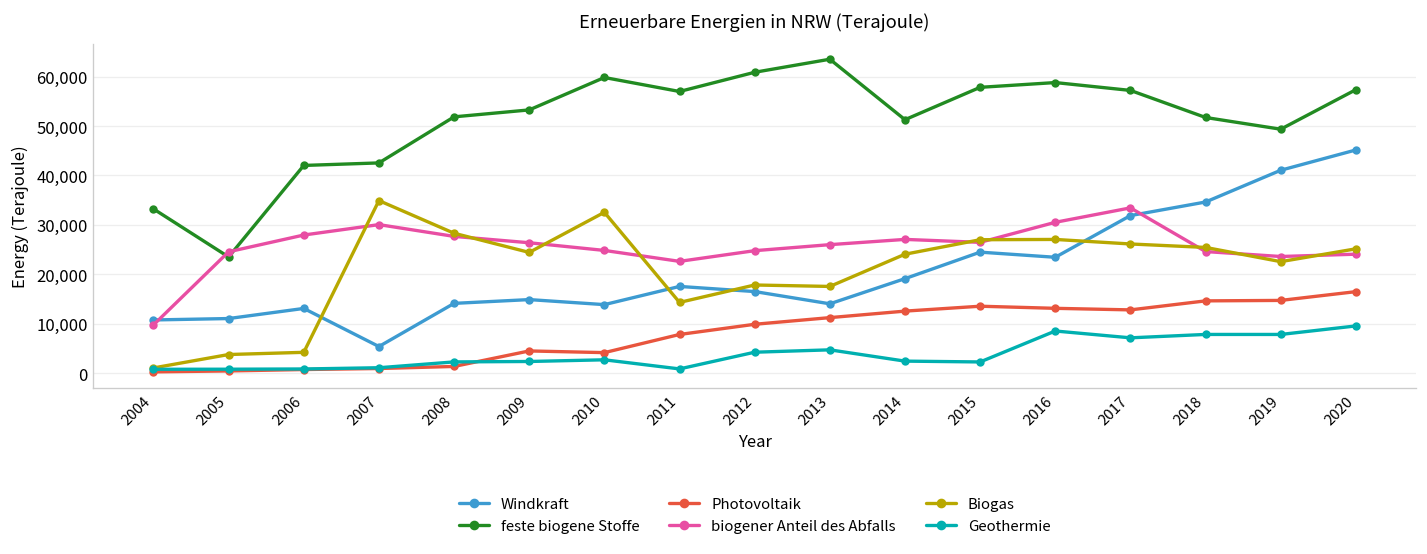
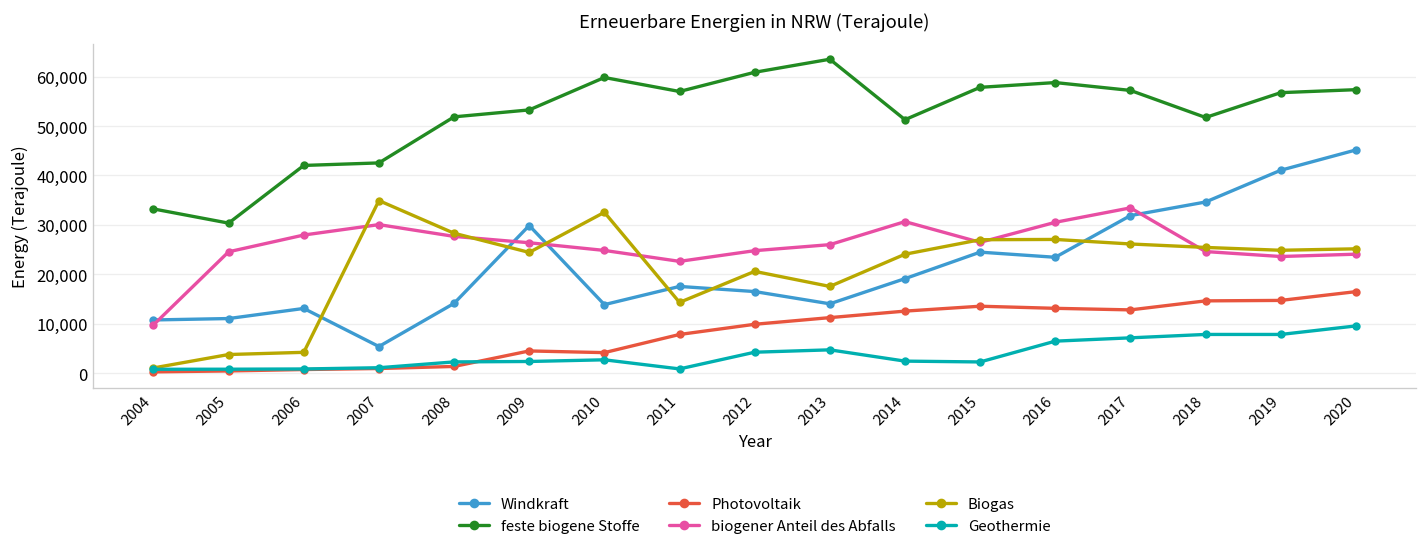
feste biogene Stoffe, 2005: 24,000 -> 30,000
Windkraft, 2009: 15,000 -> 30,000
Biogas, 2012: 18,000 -> 21,000
biogener Anteil des Abfalls, 2014: 27,000 -> 31,000
Geothermie, 2016: 9,000 -> 6,000
feste biogene Stoffe, 2019: 49,000 -> 57,000
Biogas, 2019: 23,000 -> 25,000
